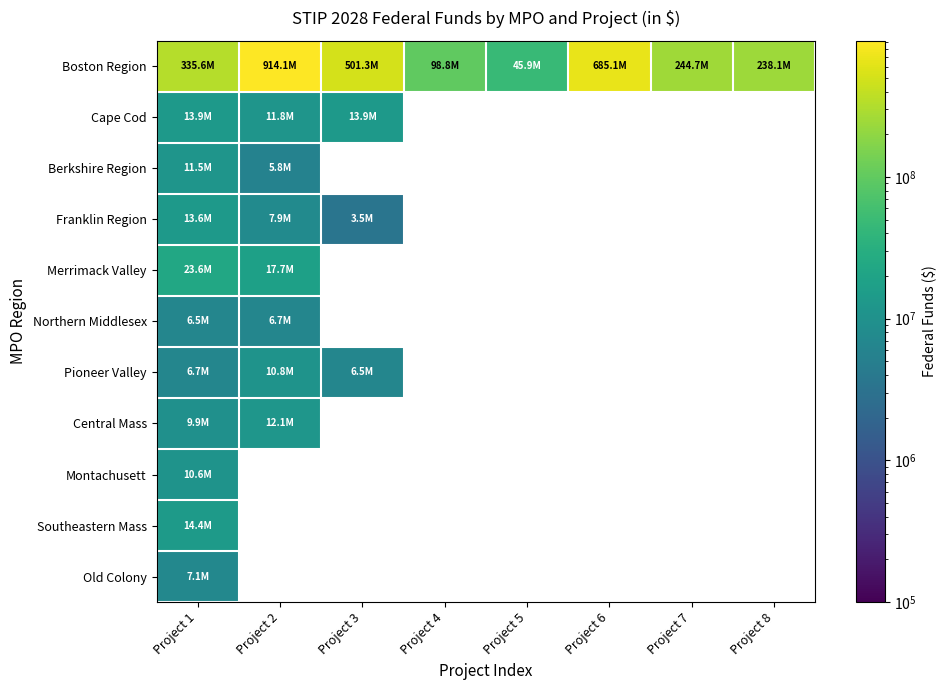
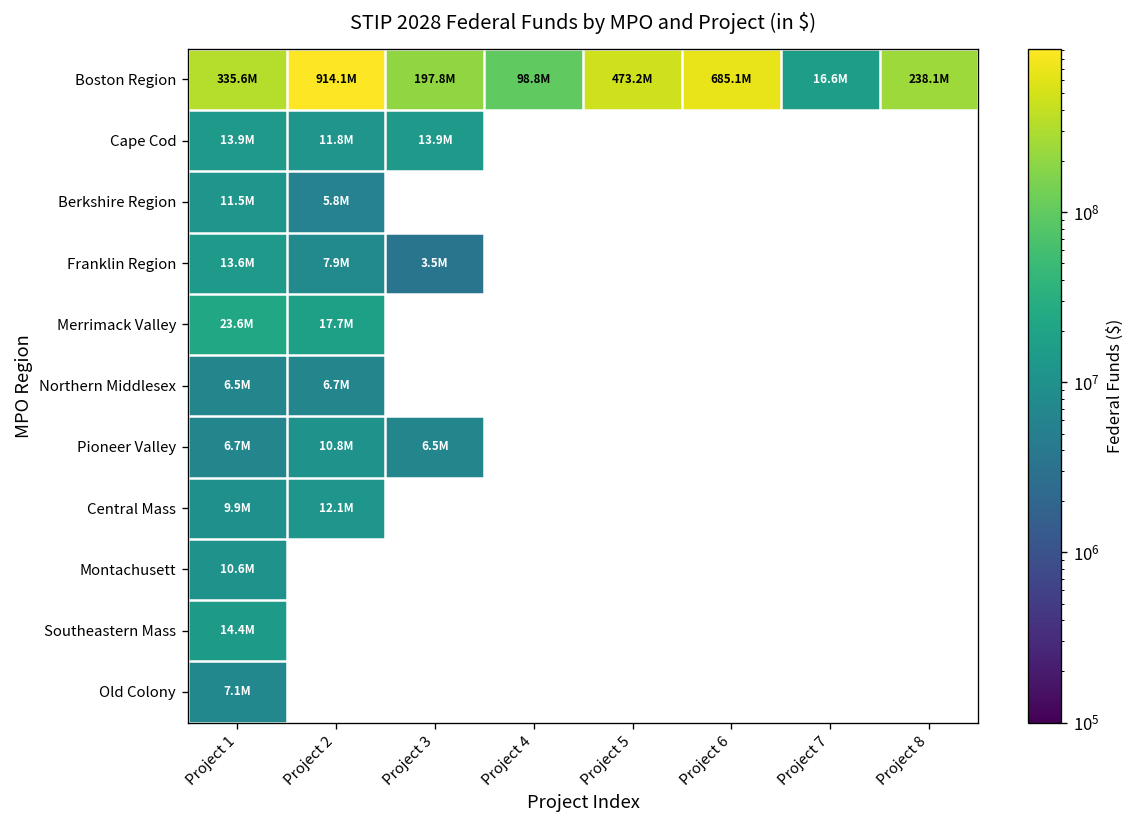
Boston Region, Project 3: 501.3M -> 197.8M
Boston Region, Project 5: 45.9M -> 473.2M
Boston Region, Project 7: 244.7M -> 16.6M
